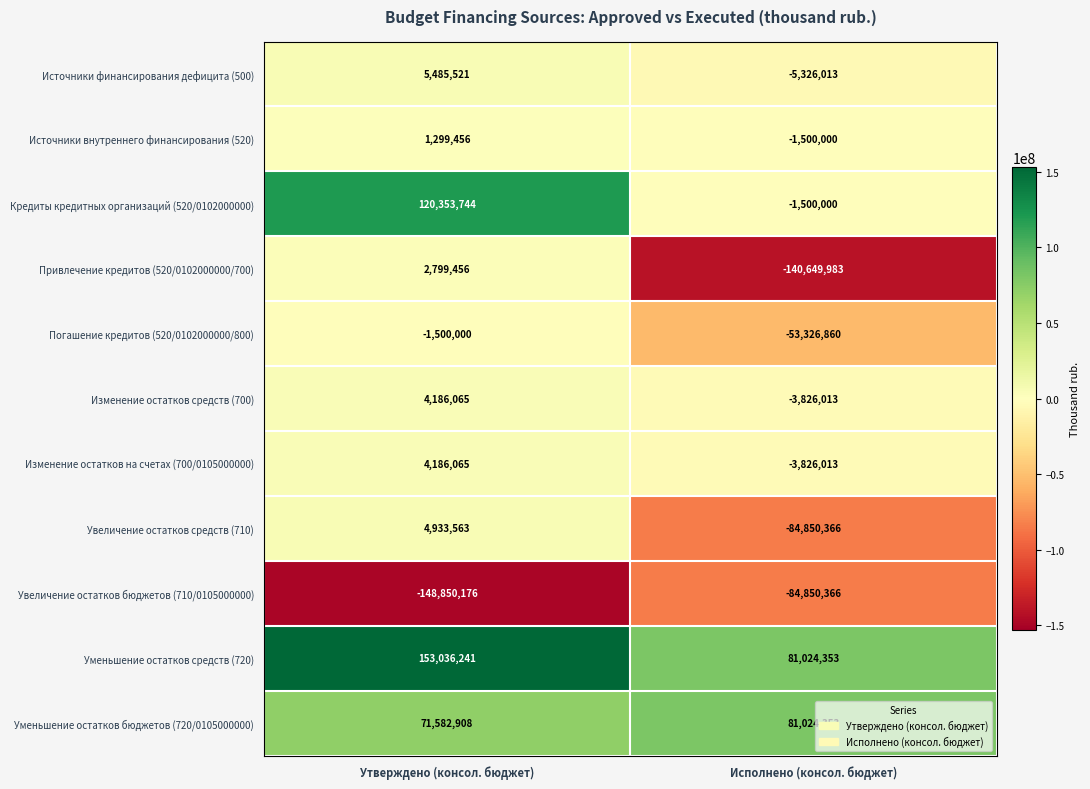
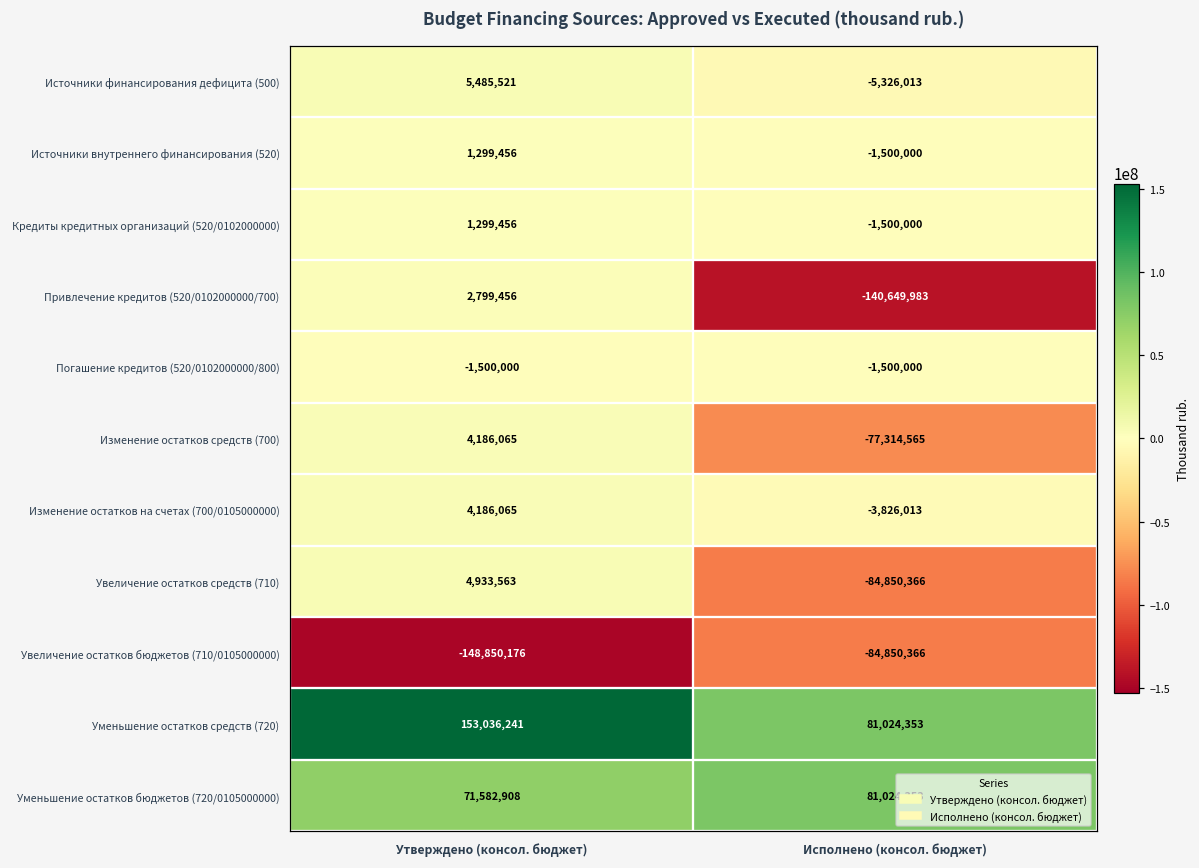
Кредиты кредитных организаций (520/0102000000), Утверждено (консол. бюджет): 120,353,744 -> 1,299,456
Погашение кредитов (520/0102000000/800), Исполнено (консол. бюджет): -53,326,860 -> -1,500,000
Изменение остатков средств (700), Исполнено (консол. бюджет): -3,826,013 -> -77,314,565
